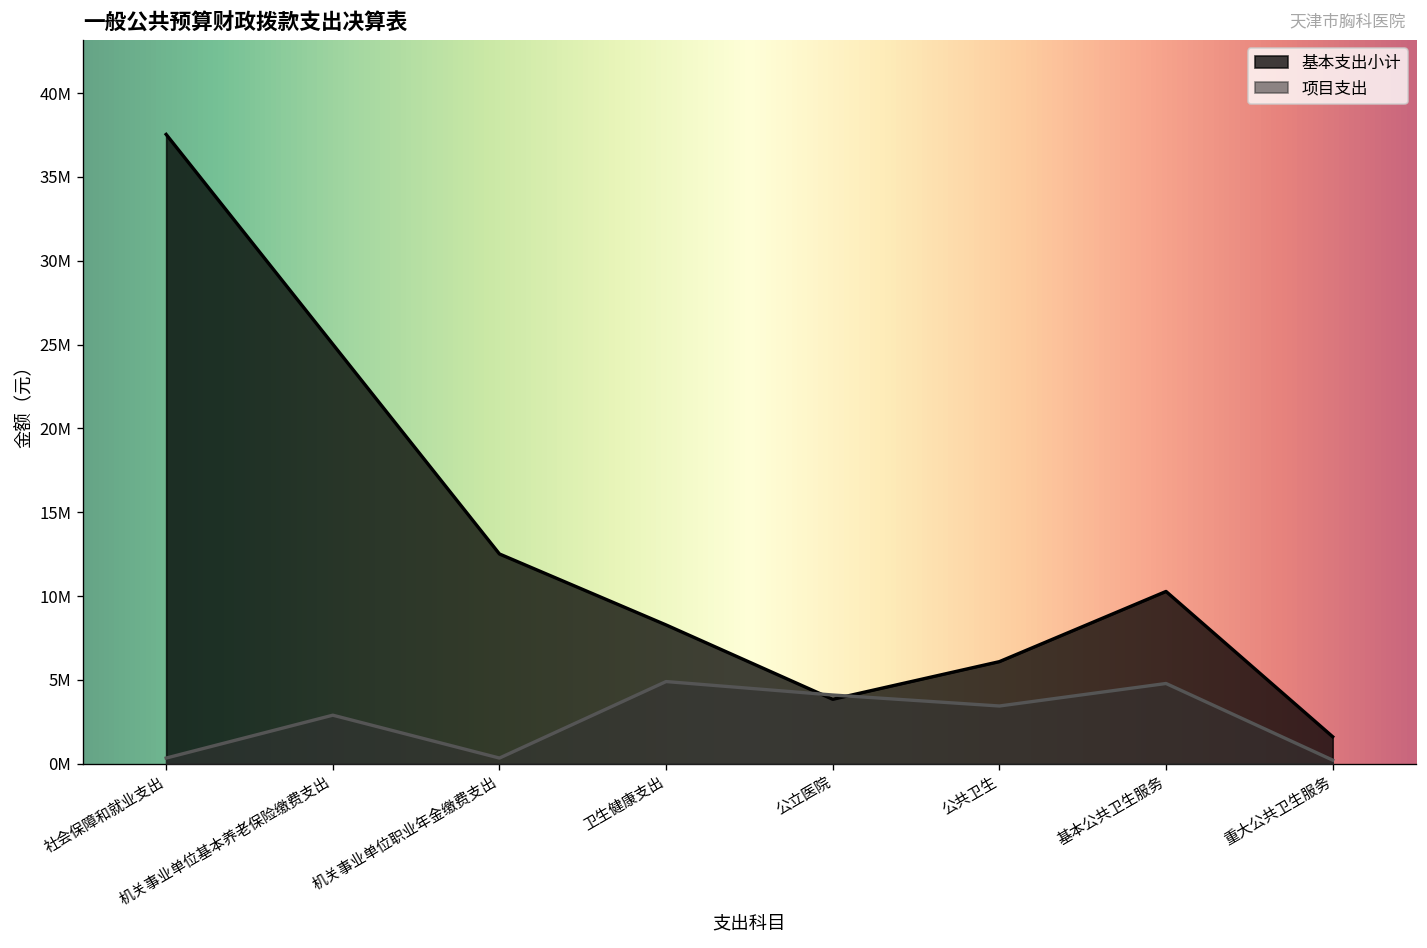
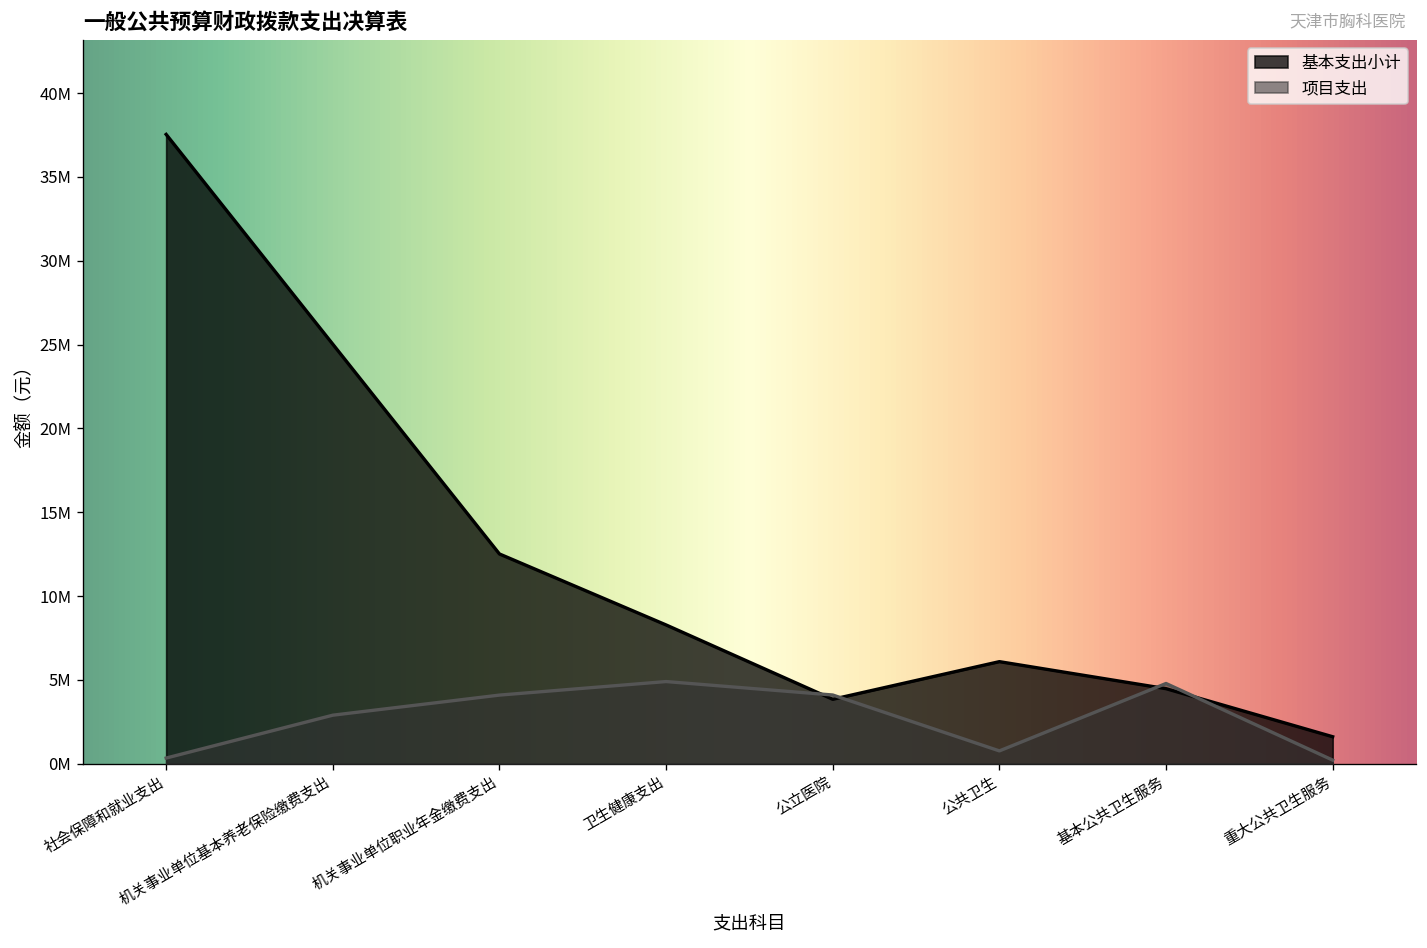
项目支出, 机关事业单位职业年金缴费支出: 300000 -> 4100000
项目支出, 公共卫生: 3400000 -> 800000
基本支出小计, 基本公共卫生服务: 10300000 -> 4500000
